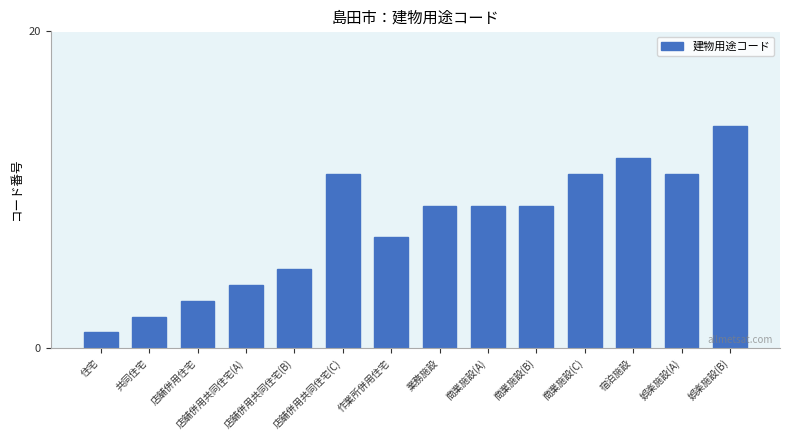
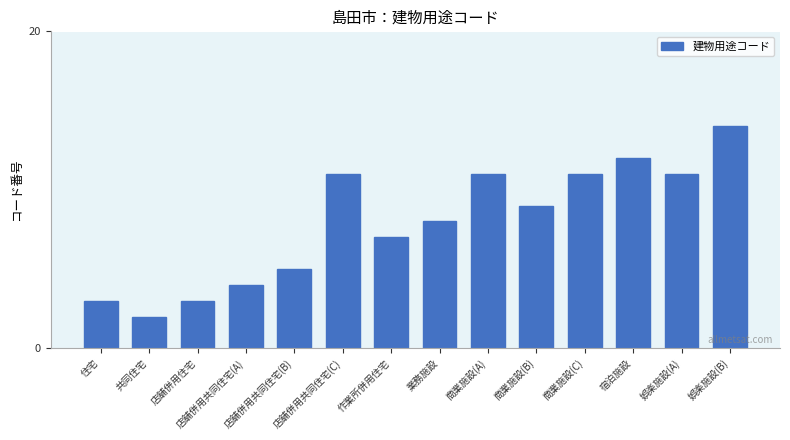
住宅: 1 -> 3
業務施設: 9 -> 8
商業施設(A): 9 -> 11
